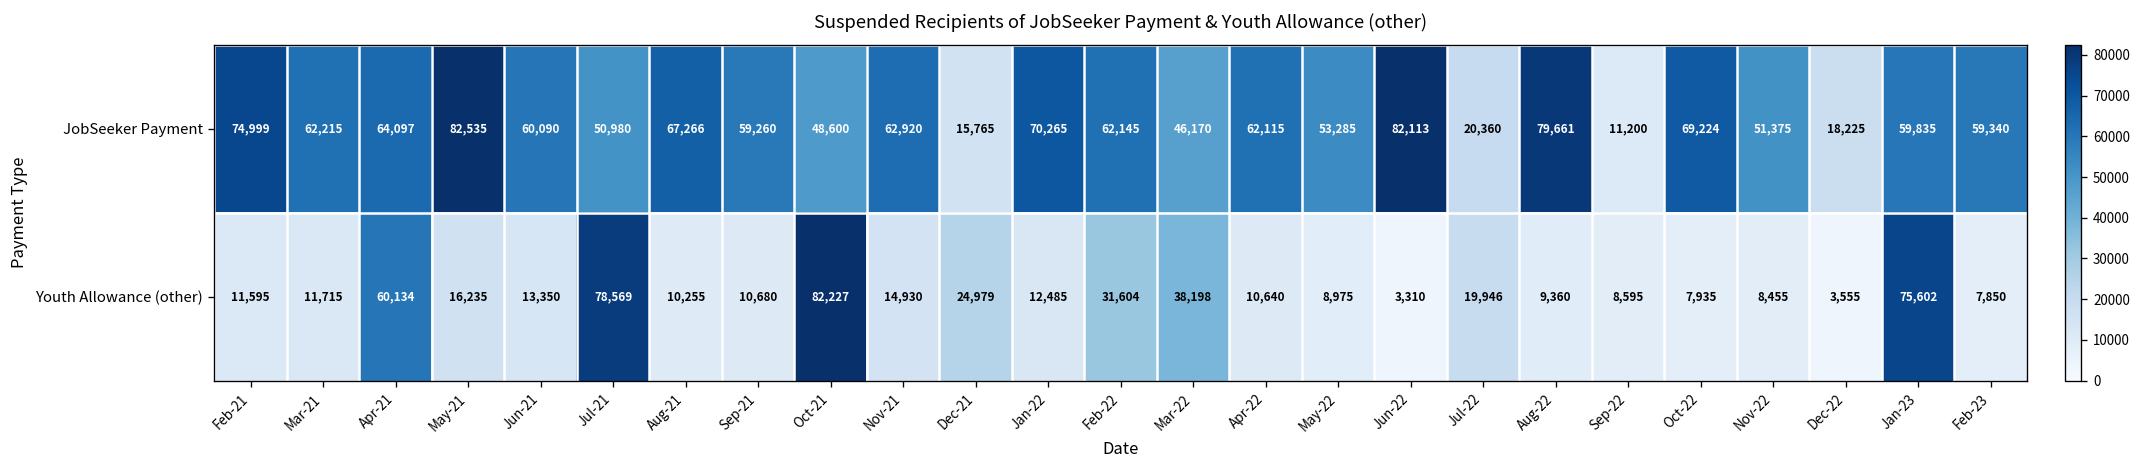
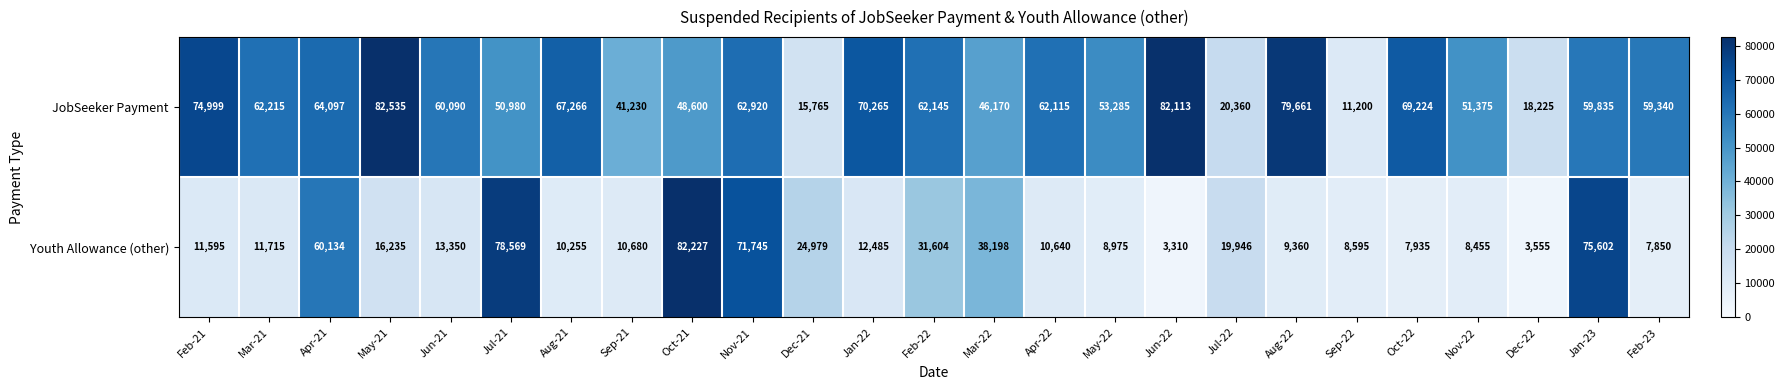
JobSeeker Payment, Sep-21: 59,260 -> 41,230
Youth Allowance (other), Nov-21: 14,930 -> 71,745
